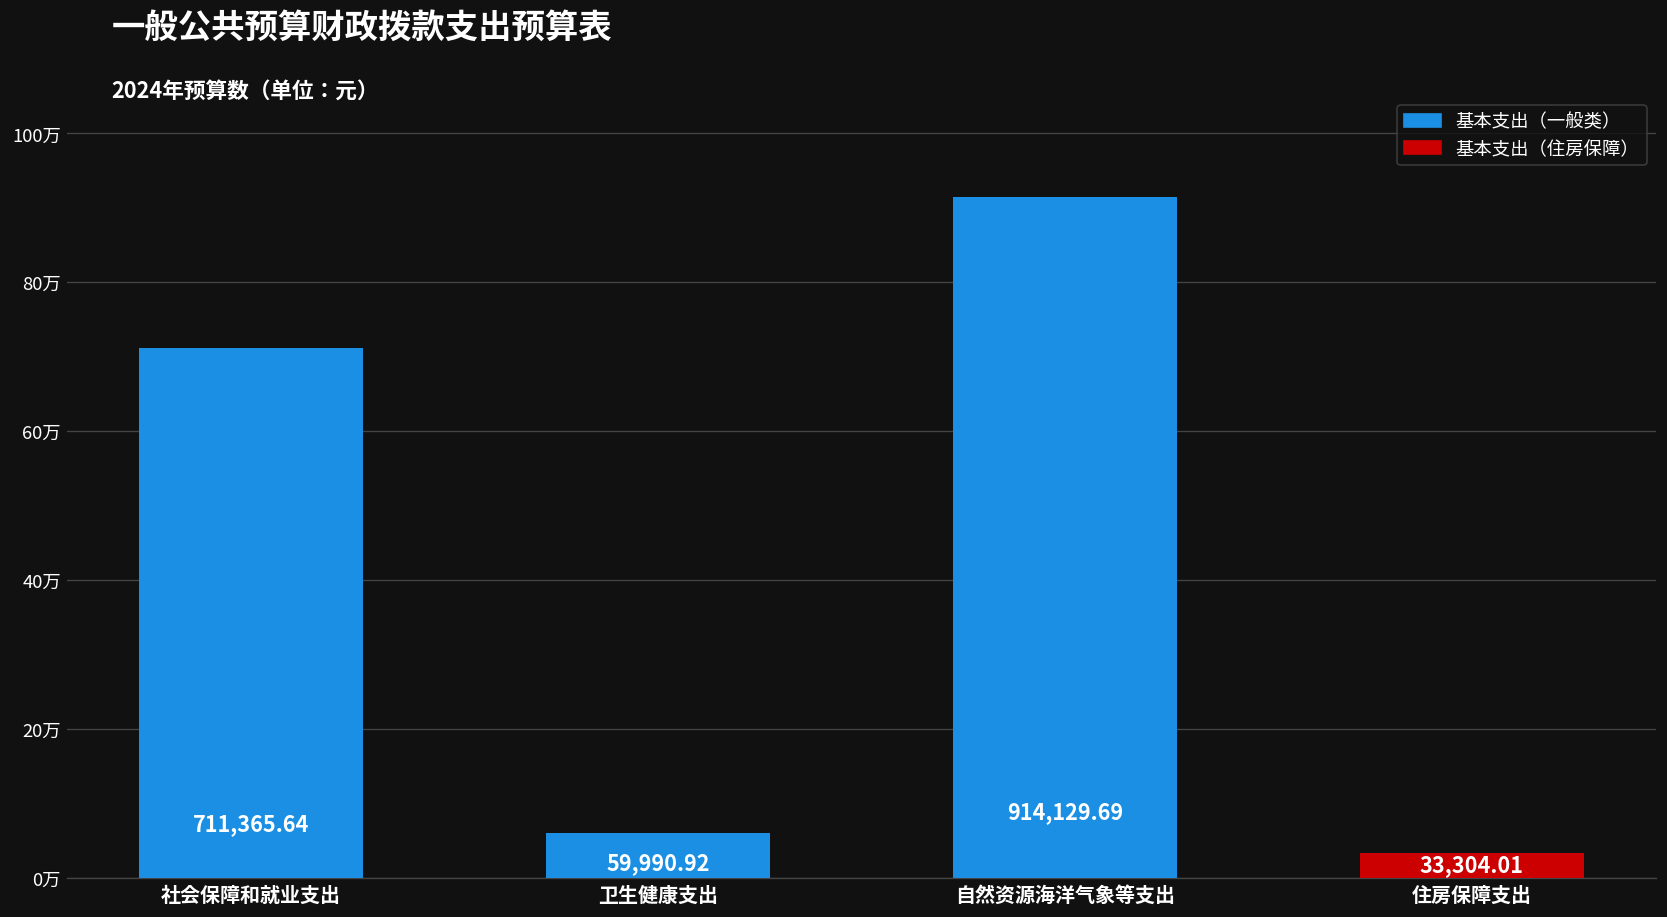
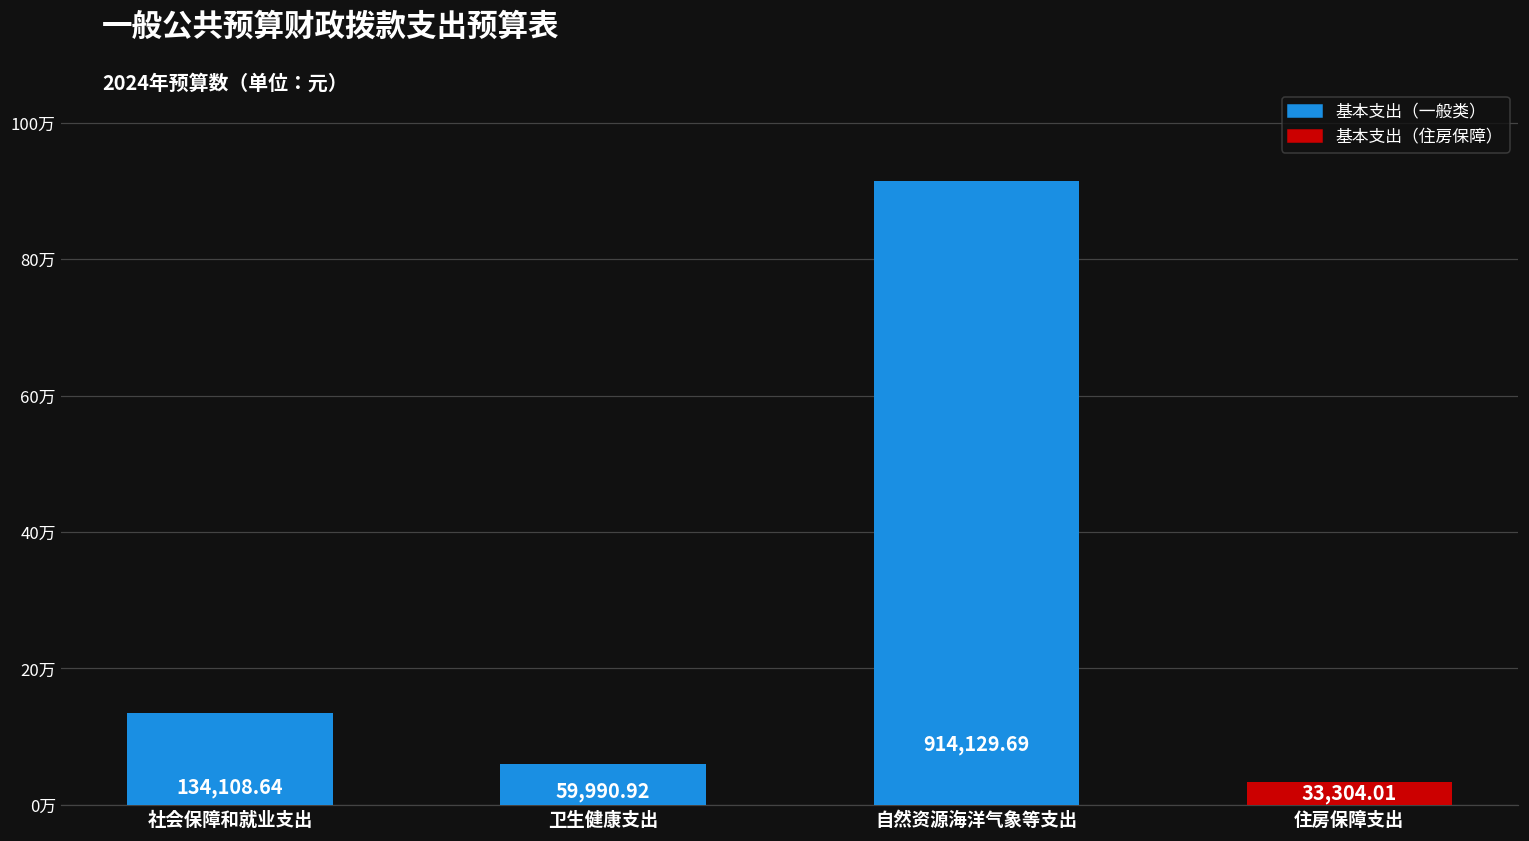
社会保障和就业支出: 711,365.64 -> 134,108.64
